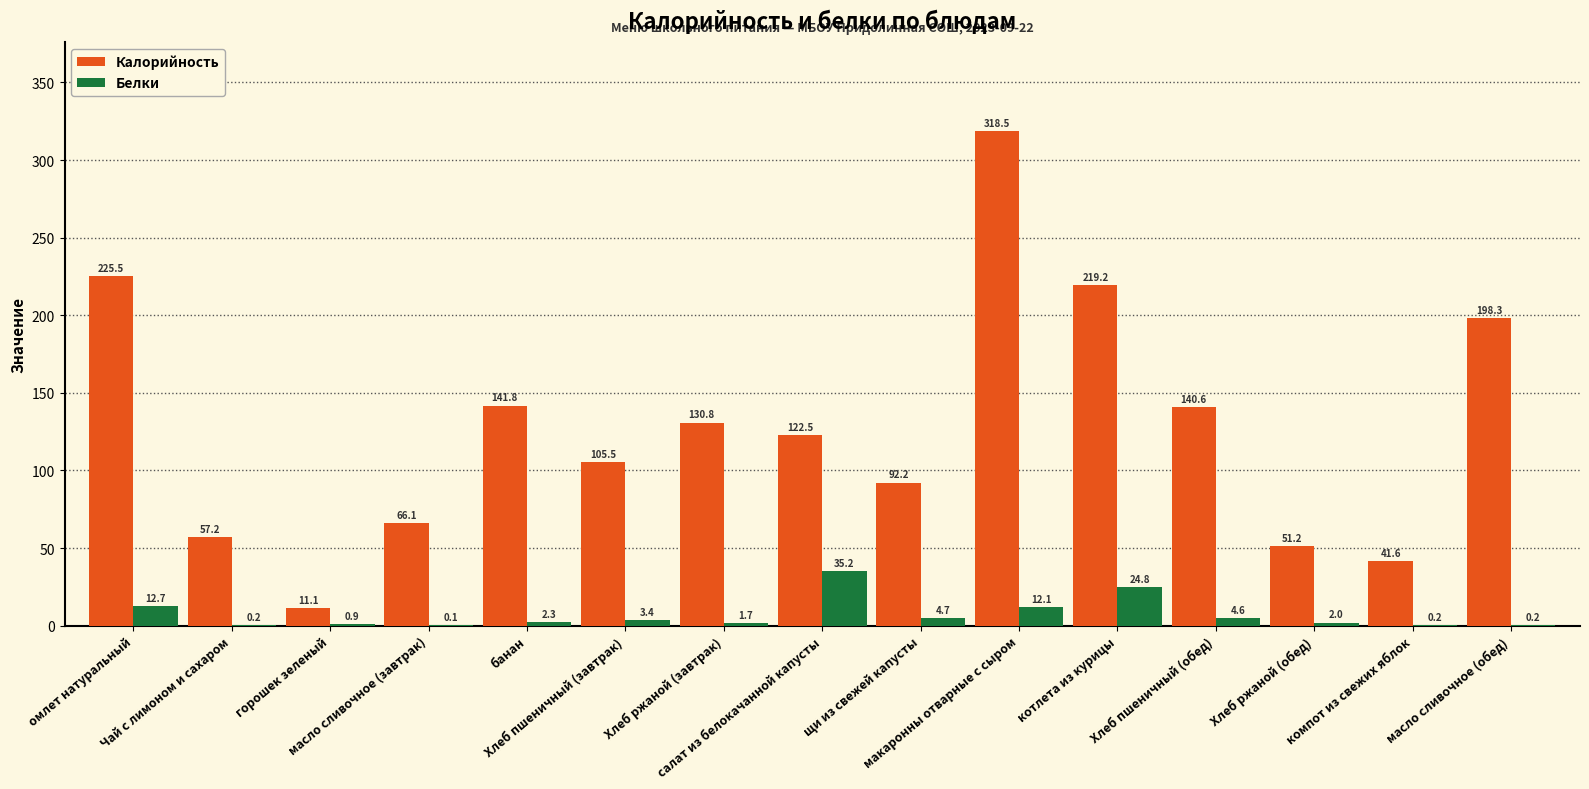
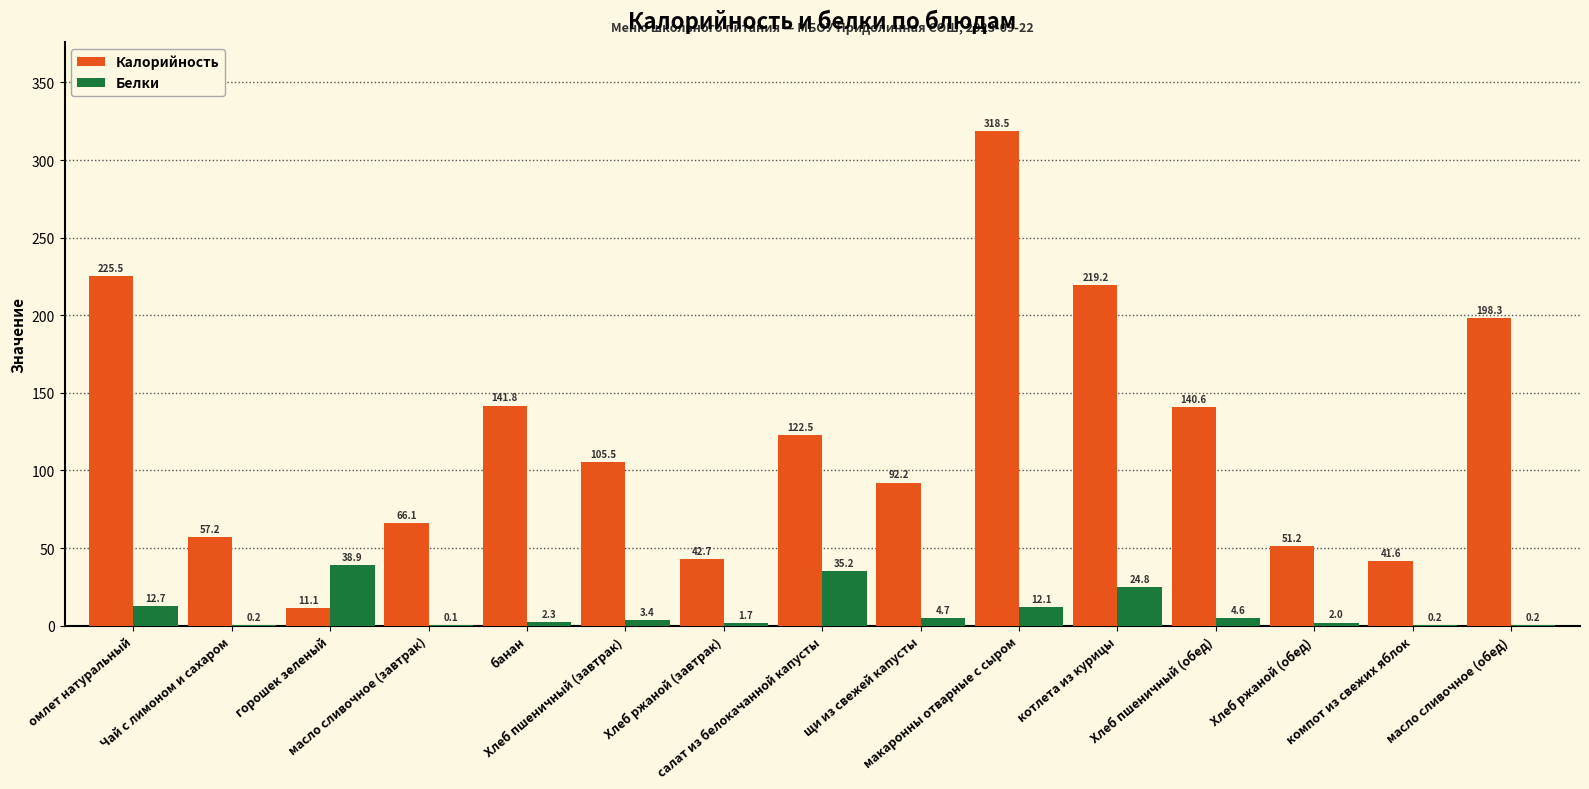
Белки, горошек зеленый: 0.9 -> 38.9
Калорийность, Хлеб ржаной (завтрак): 130.8 -> 42.7
